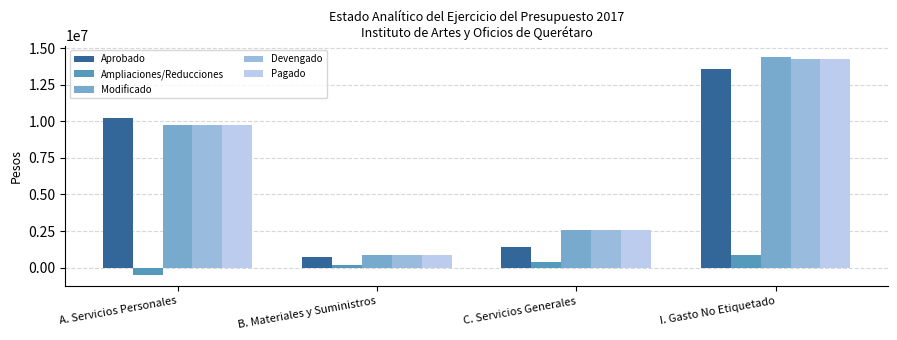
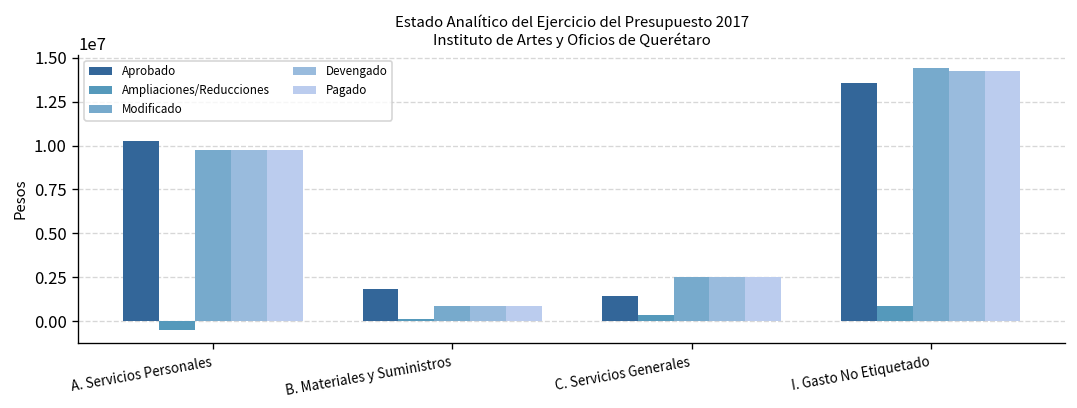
Aprobado, B. Materiales y Suministros: 700000 -> 1800000
